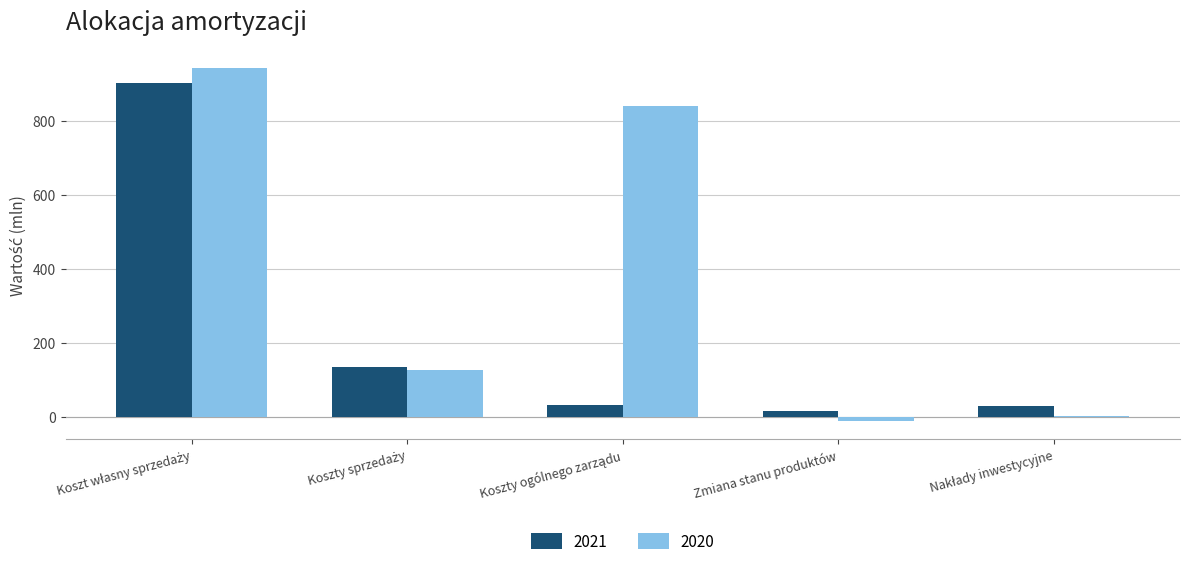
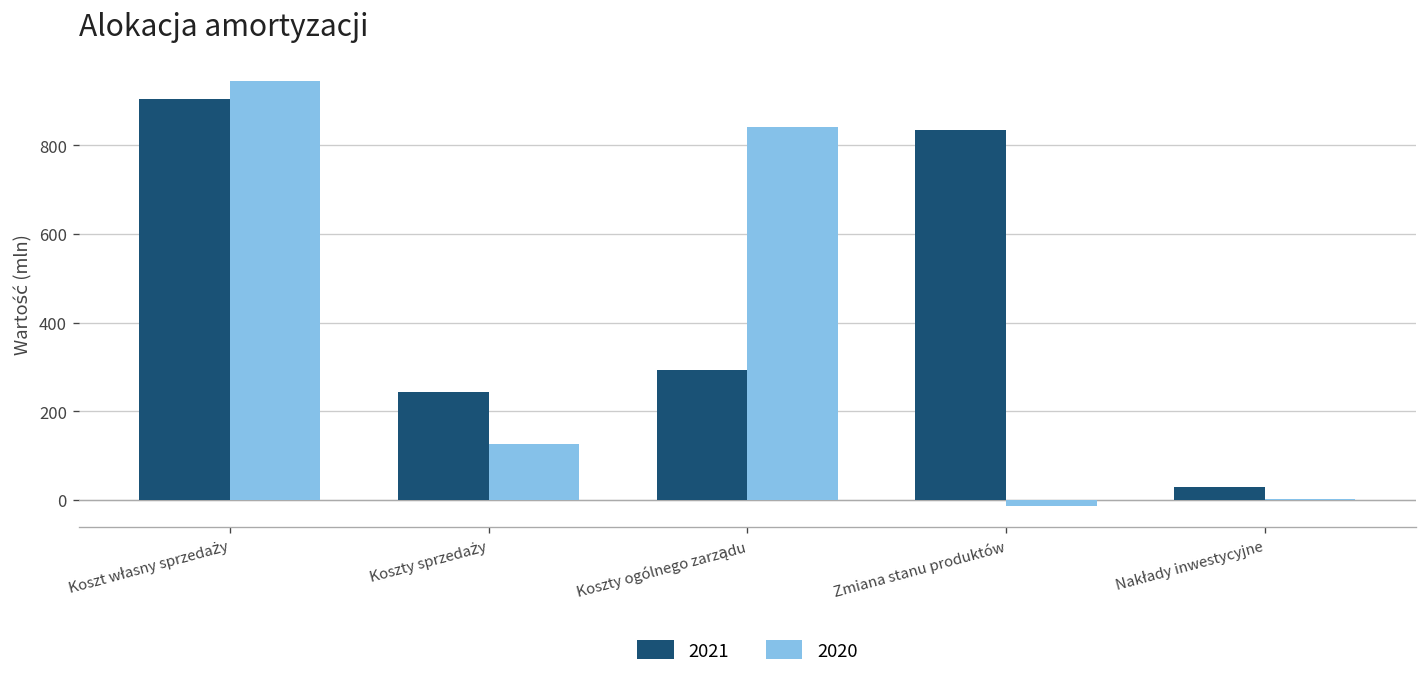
2021, Koszty sprzedaży: 130 -> 240
2021, Koszty ogólnego zarządu: 30 -> 290
2021, Zmiana stanu produktów: 10 -> 830
